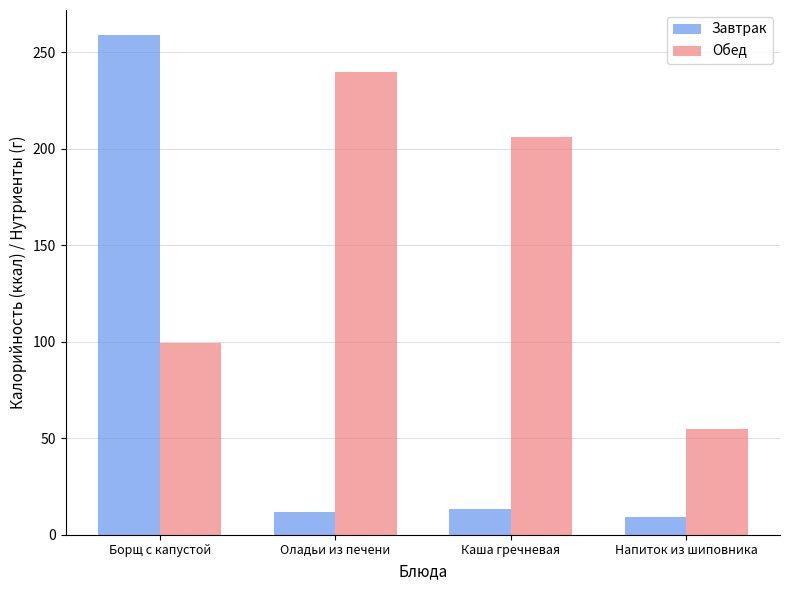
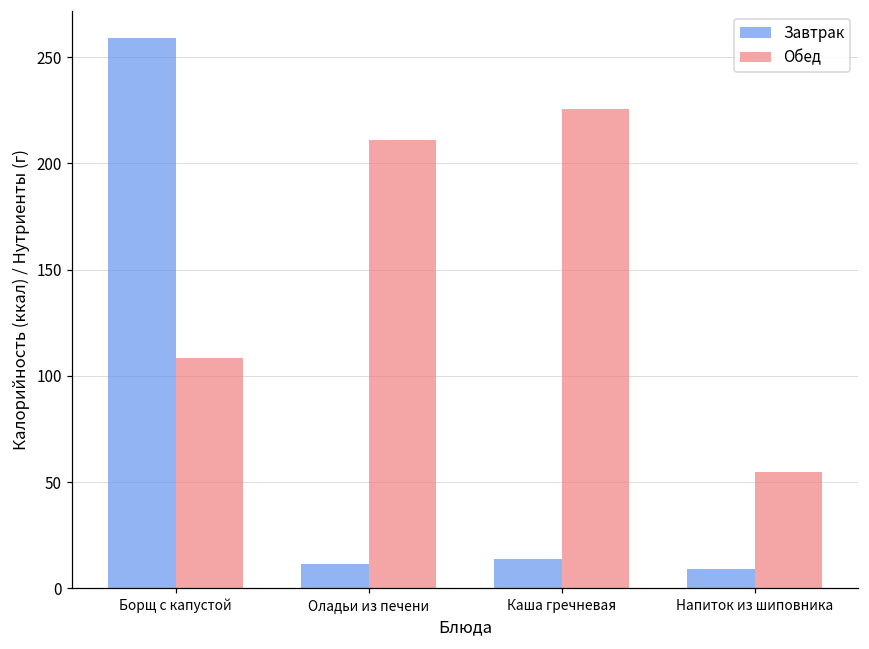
Обед, Борщ с капустой: 99 -> 108
Обед, Оладьи из печени: 240 -> 211
Обед, Каша гречневая: 206 -> 226
